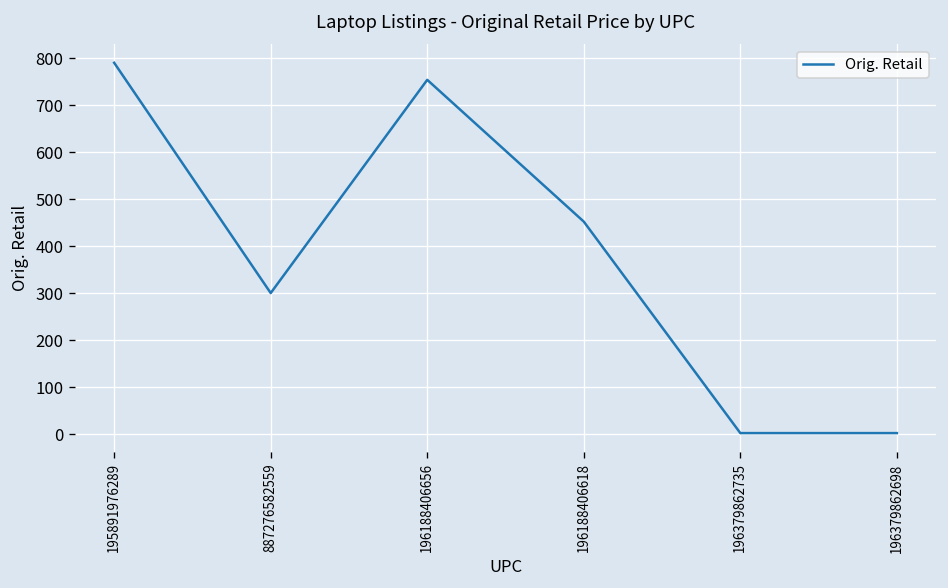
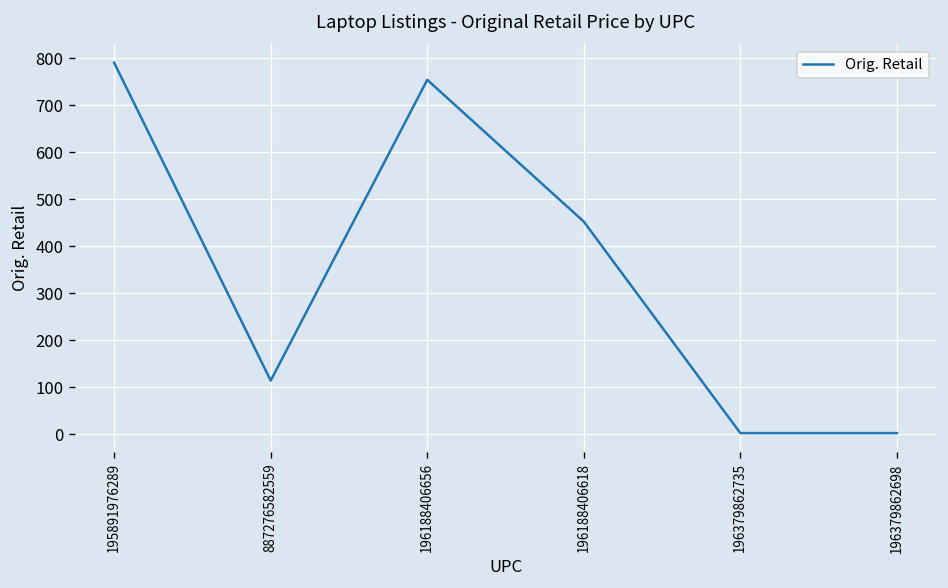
887276582559: 300 -> 110
